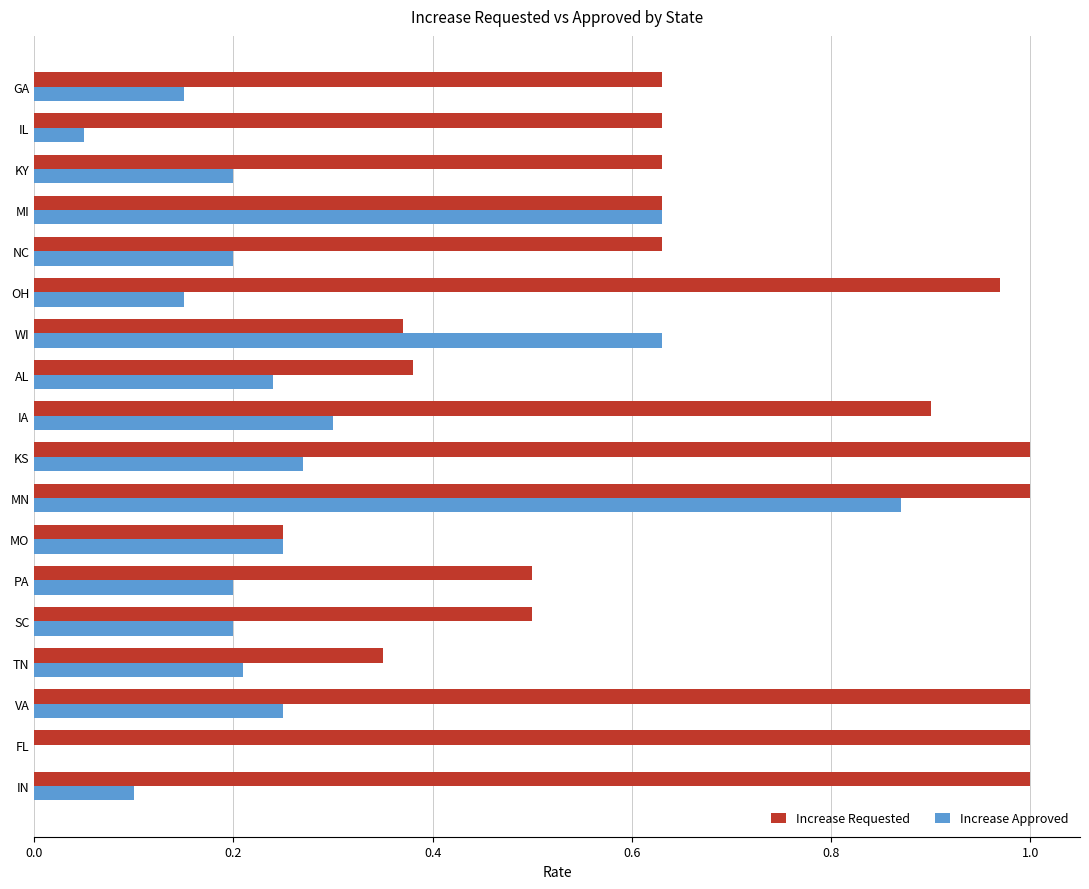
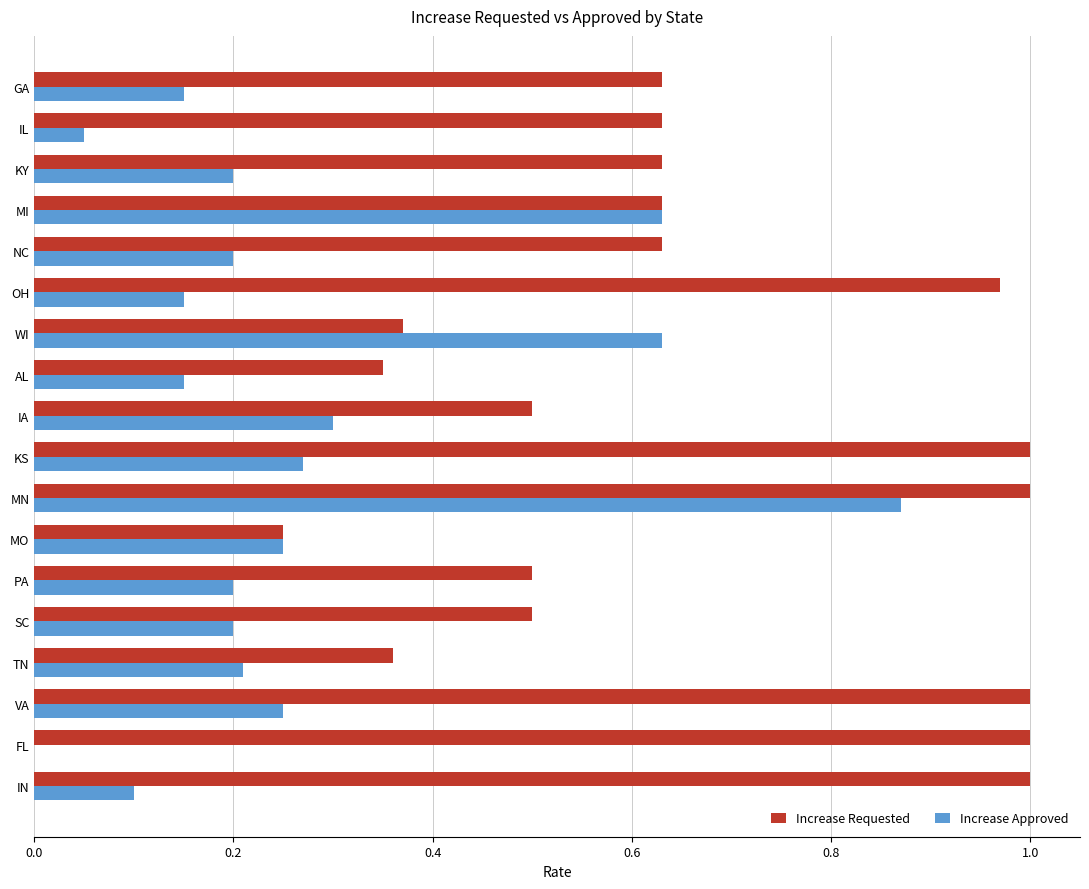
Increase Requested, AL: 0.38 -> 0.35
Increase Approved, AL: 0.24 -> 0.15
Increase Requested, IA: 0.9 -> 0.5
Increase Requested, TN: 0.35 -> 0.36
